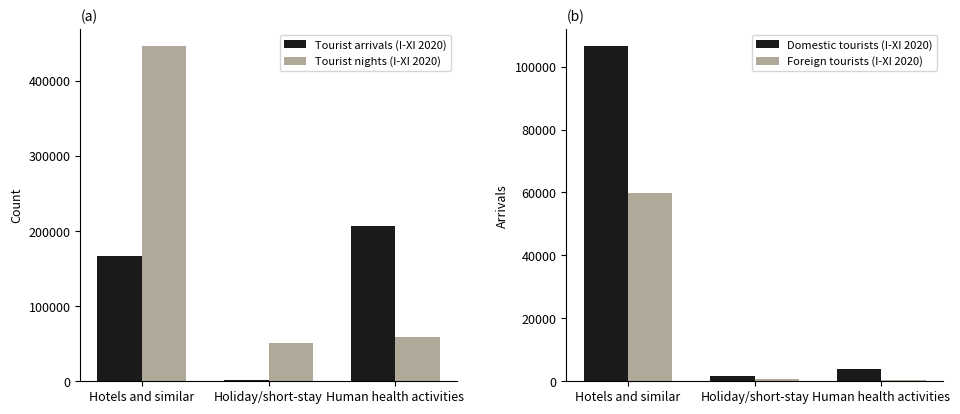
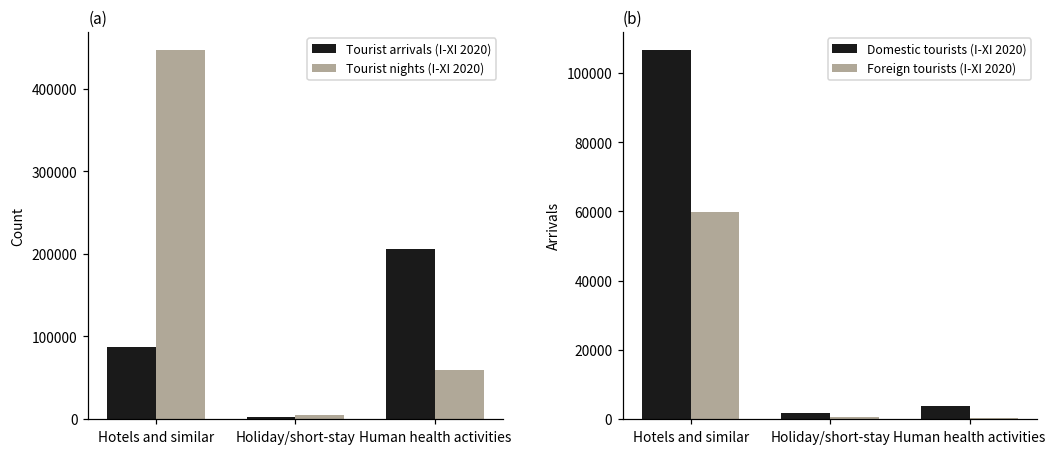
(a), Tourist arrivals (I-XI 2020), Hotels and similar: 170000 -> 90000
(a), Tourist nights (I-XI 2020), Holiday/short-stay: 50000 -> 0
